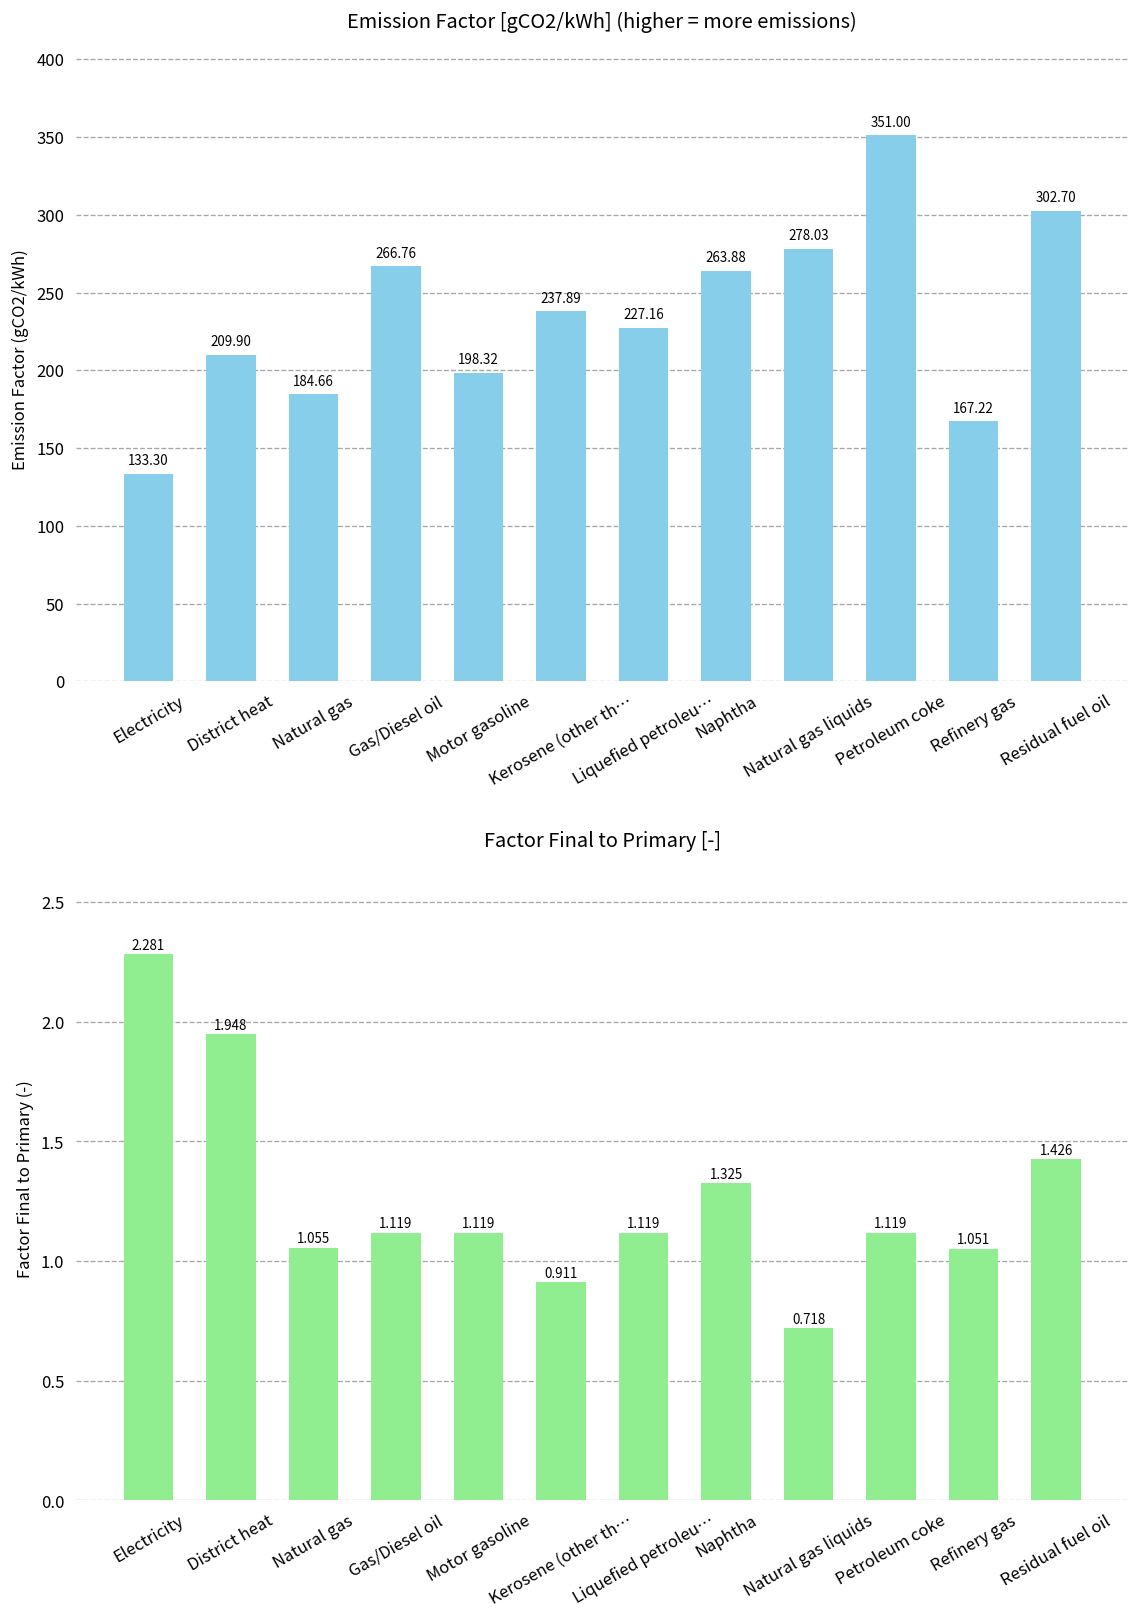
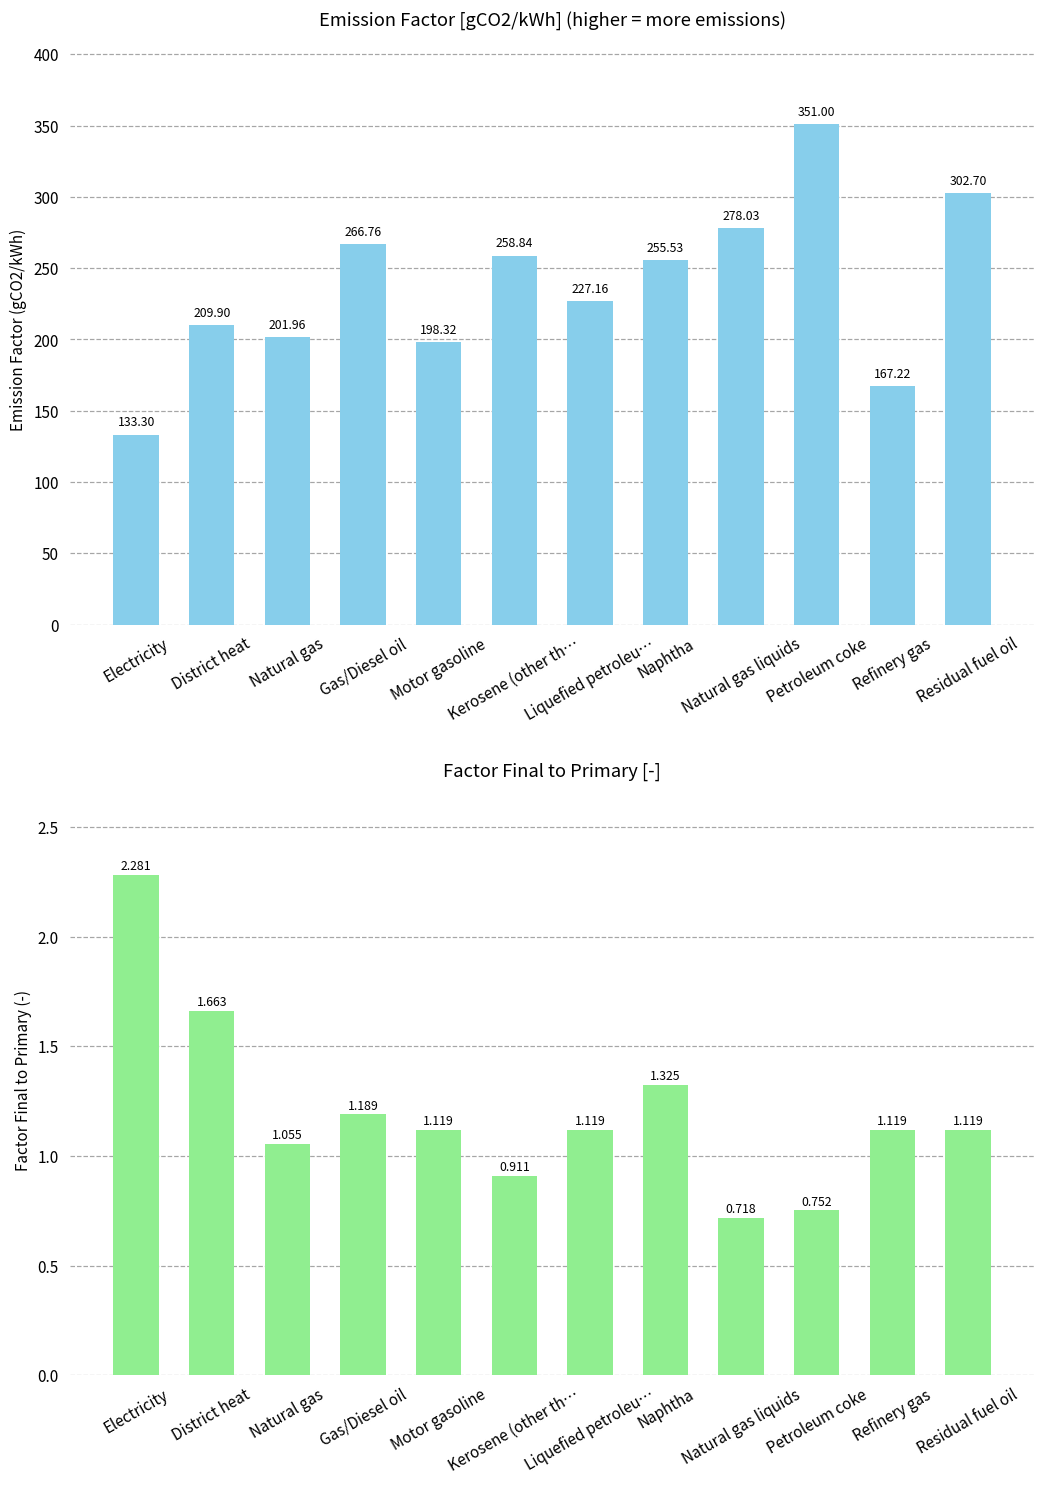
Emission Factor [gCO2/kWh] (higher = more emissions), Natural gas: 184.66 -> 201.96
Emission Factor [gCO2/kWh] (higher = more emissions), Kerosene (other th…: 237.89 -> 258.84
Emission Factor [gCO2/kWh] (higher = more emissions), Naphtha: 263.88 -> 255.53
Factor Final to Primary [-], District heat: 1.948 -> 1.663
Factor Final to Primary [-], Gas/Diesel oil: 1.119 -> 1.189
Factor Final to Primary [-], Petroleum coke: 1.119 -> 0.752
Factor Final to Primary [-], Refinery gas: 1.051 -> 1.119
Factor Final to Primary [-], Residual fuel oil: 1.426 -> 1.119
